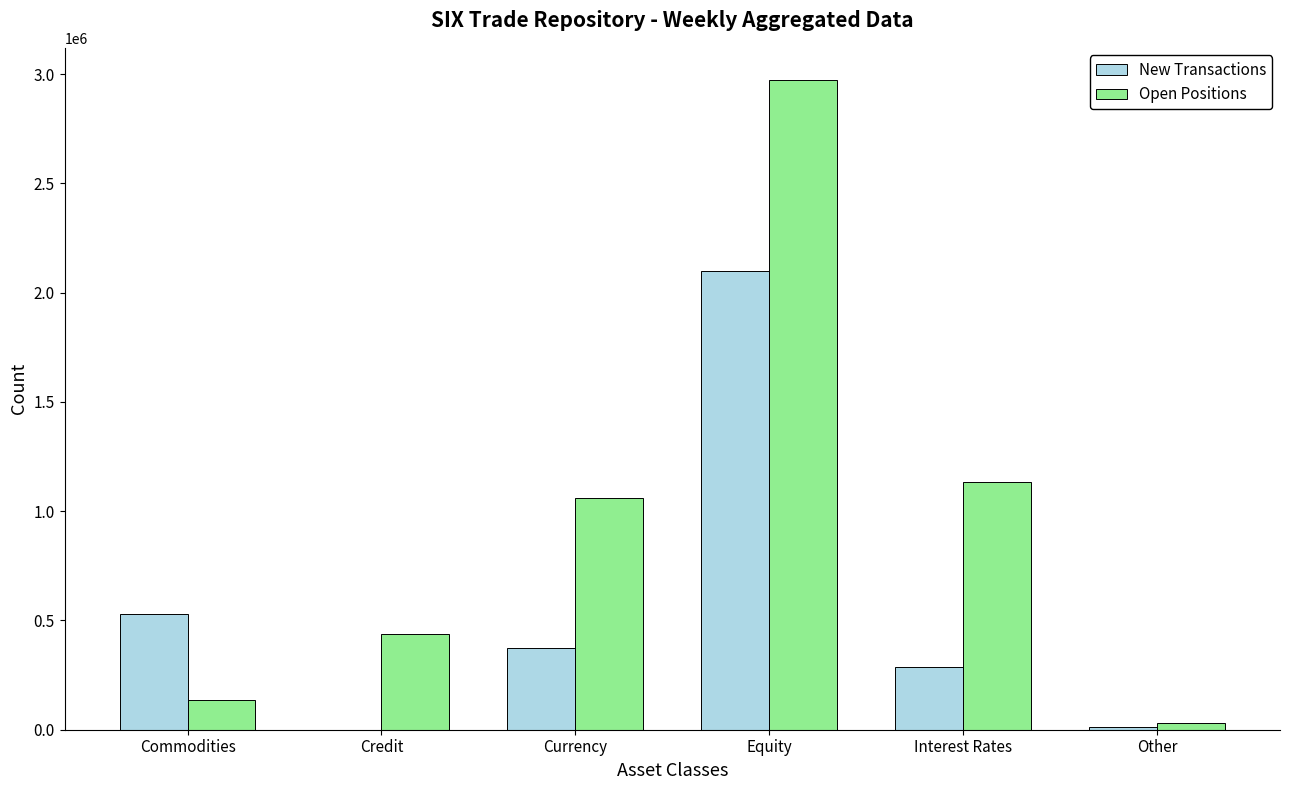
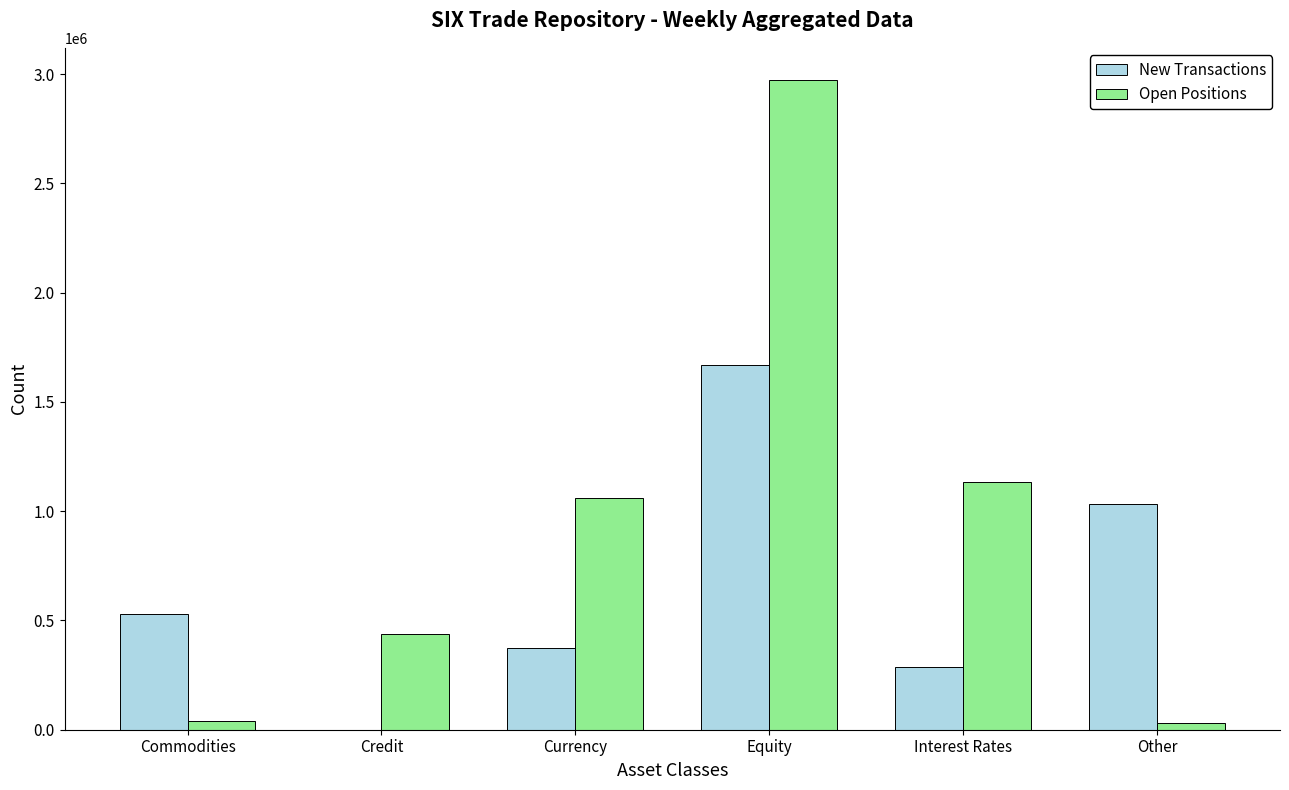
Open Positions, Commodities: 130000 -> 40000
New Transactions, Equity: 2100000 -> 1670000
New Transactions, Other: 10000 -> 1030000
